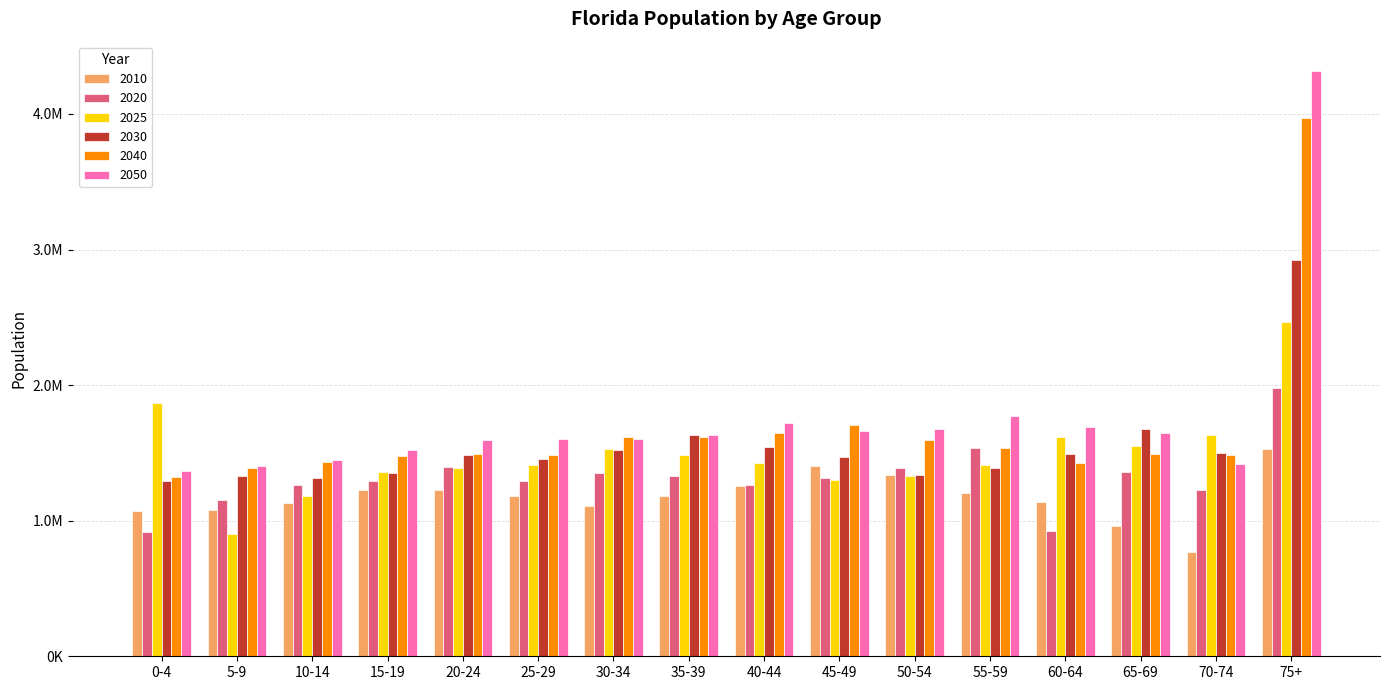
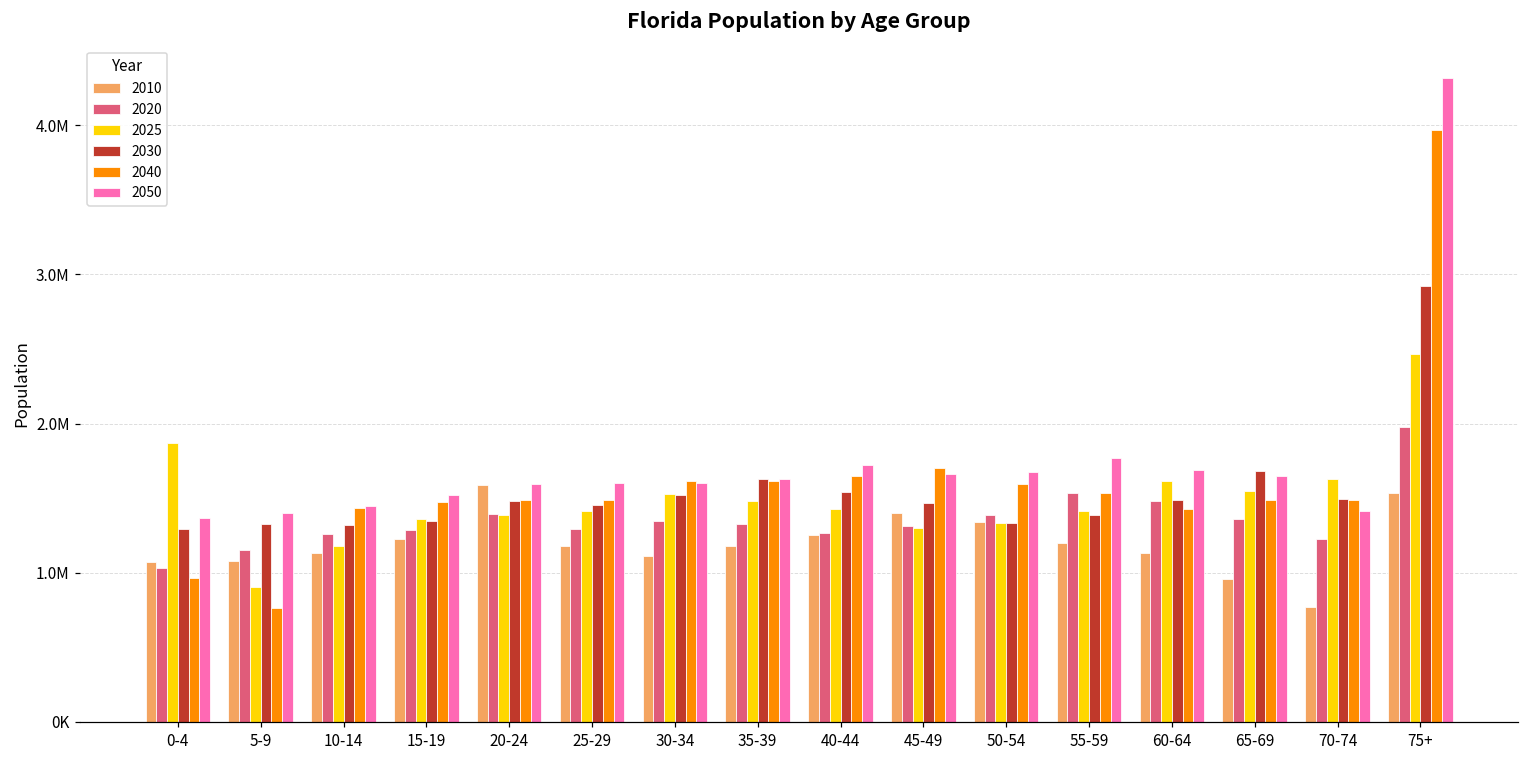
2020, 0-4: 920000 -> 1030000
2040, 0-4: 1320000 -> 970000
2040, 5-9: 1390000 -> 760000
2010, 20-24: 1230000 -> 1590000
2020, 60-64: 930000 -> 1480000
